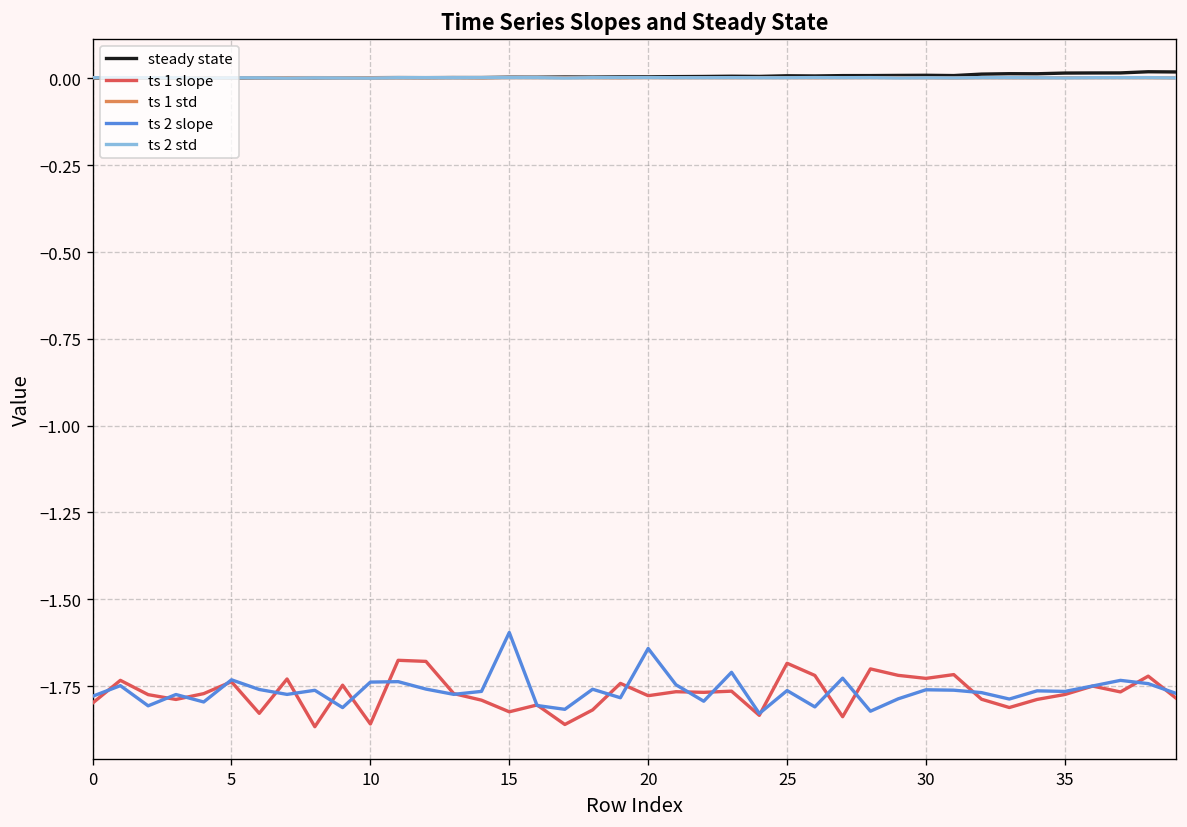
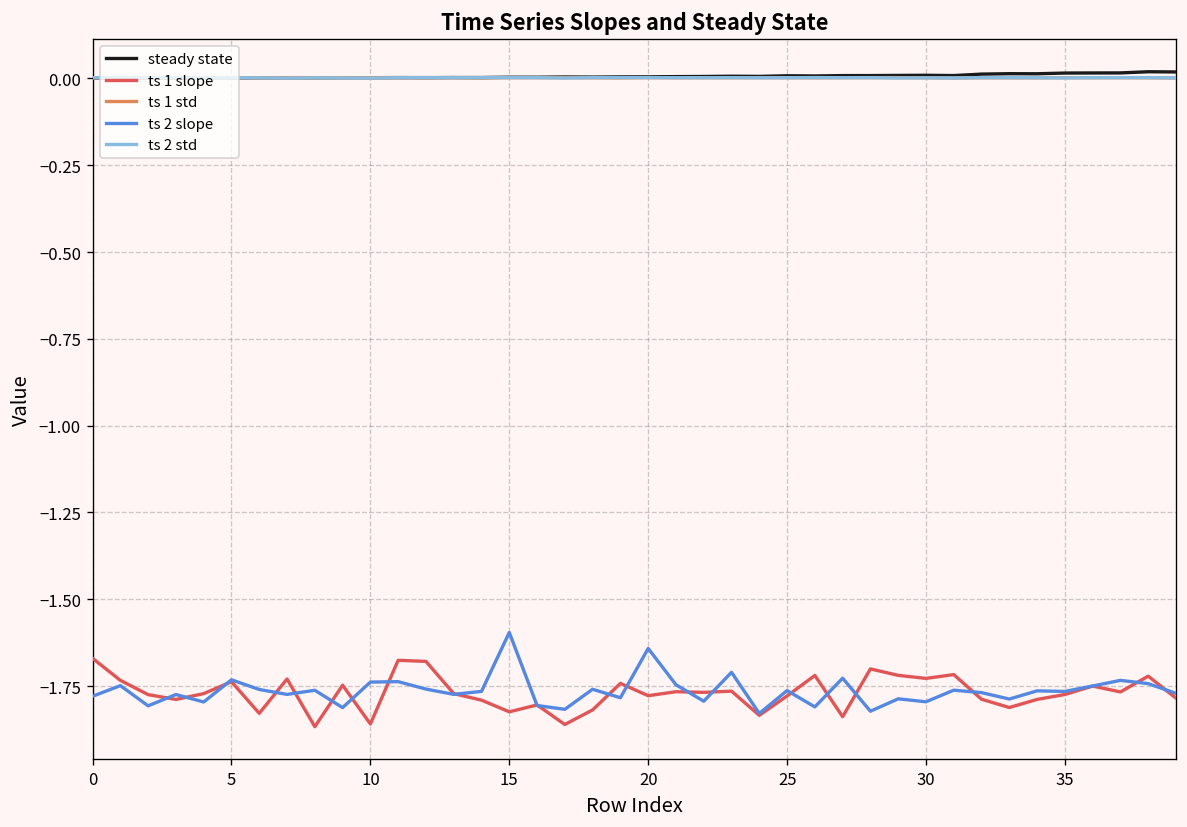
ts 1 slope, 0: -1.80 -> -1.67
ts 1 slope, 25: -1.68 -> -1.78
ts 2 slope, 30: -1.76 -> -1.80
